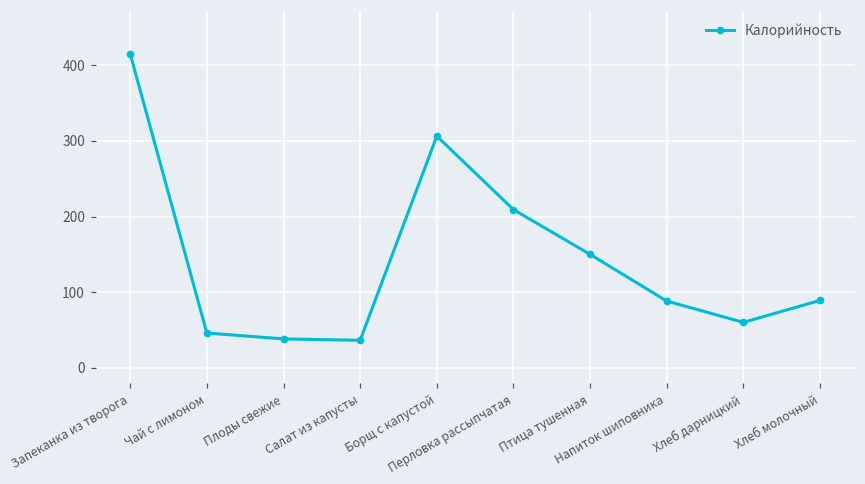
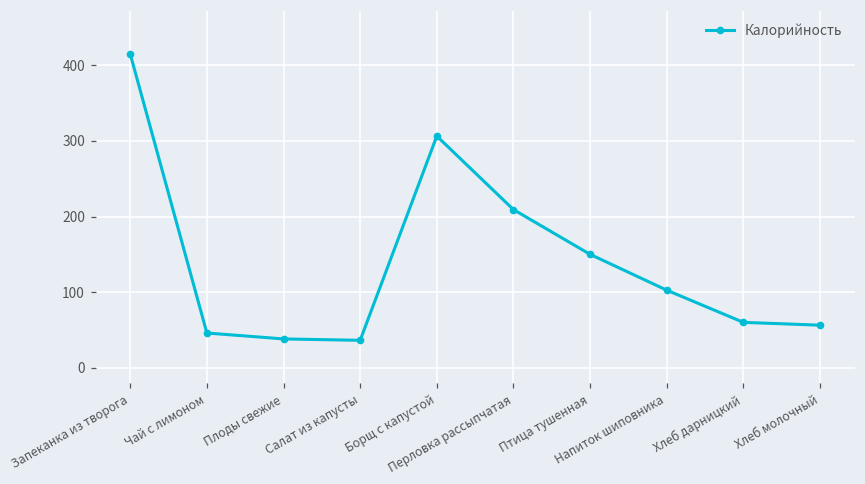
Напиток шиповника: 90 -> 100
Хлеб молочный: 90 -> 60
